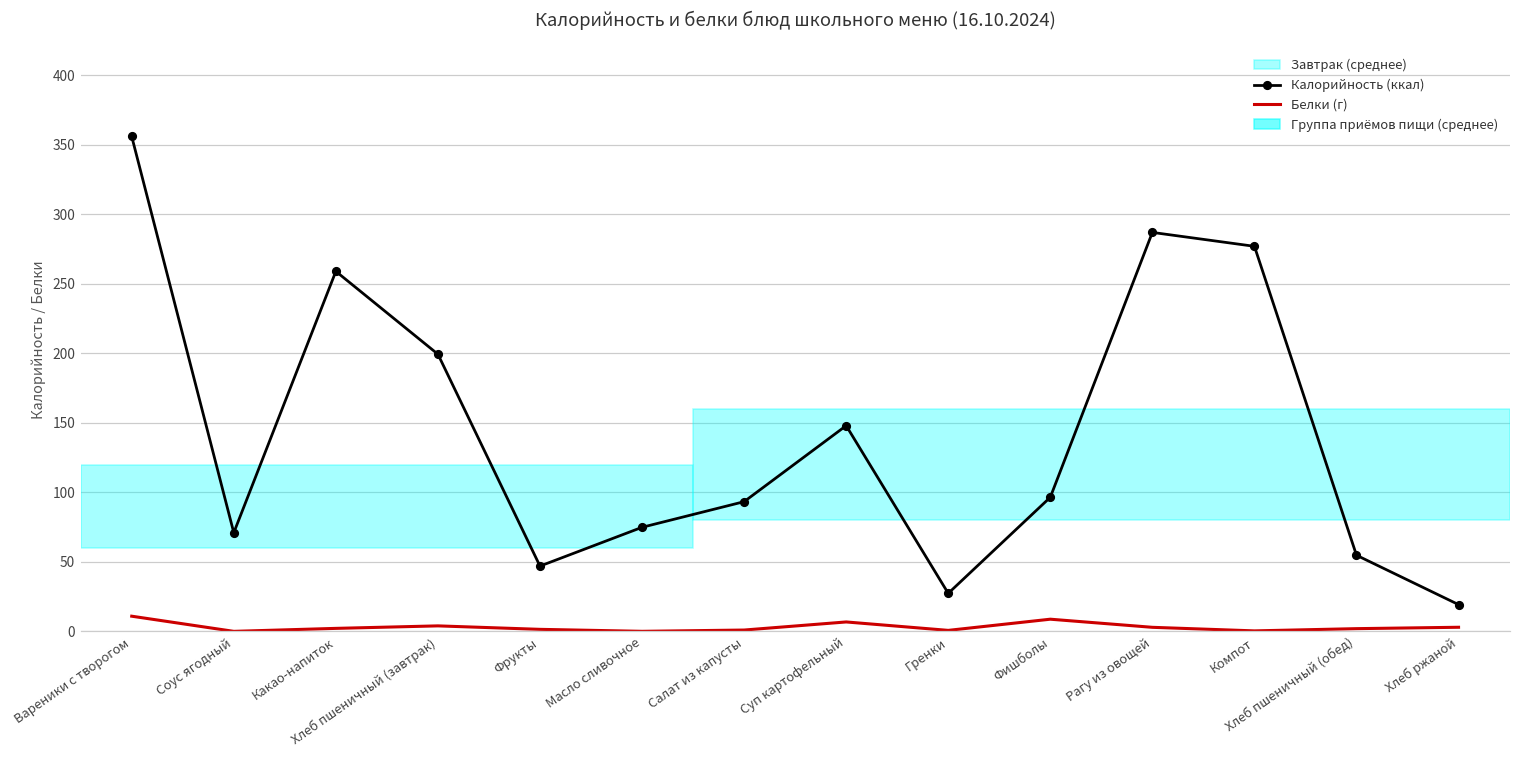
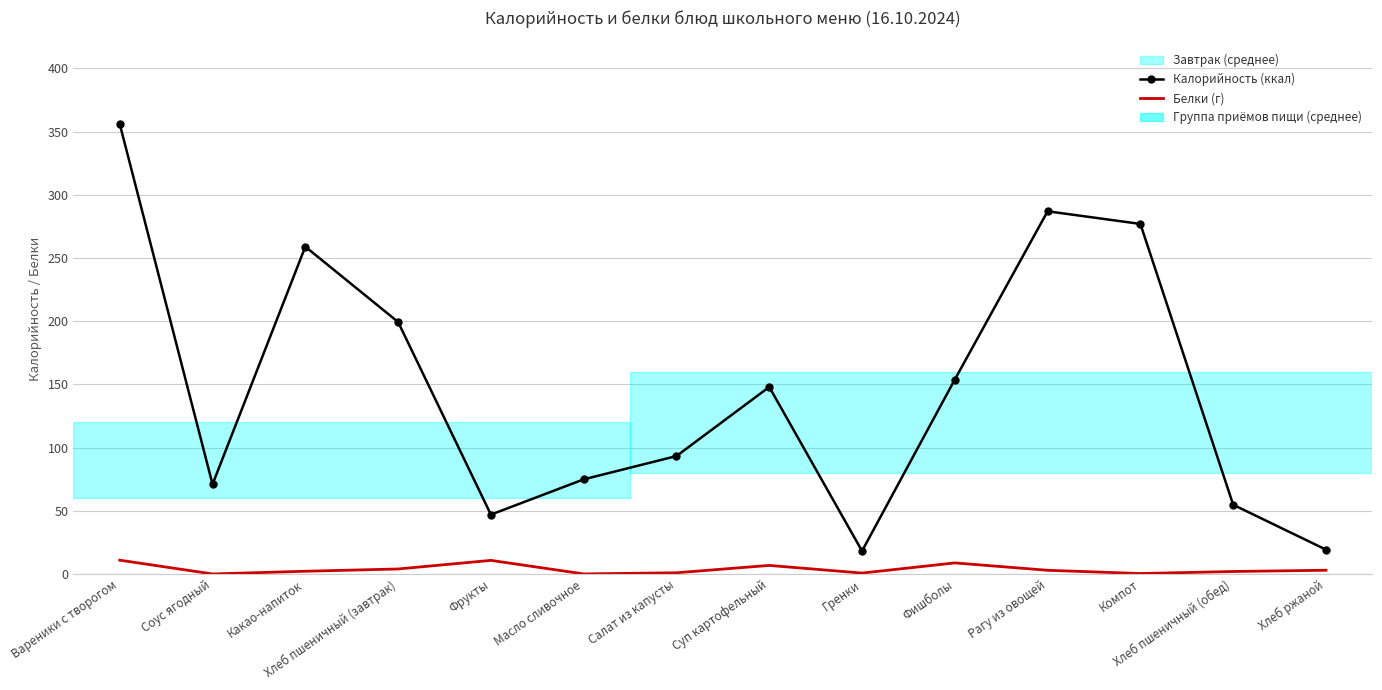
Белки (г), Фрукты: 2 -> 11
Калорийность (ккал), Гренки: 27 -> 18
Калорийность (ккал), Фишболы: 97 -> 154
